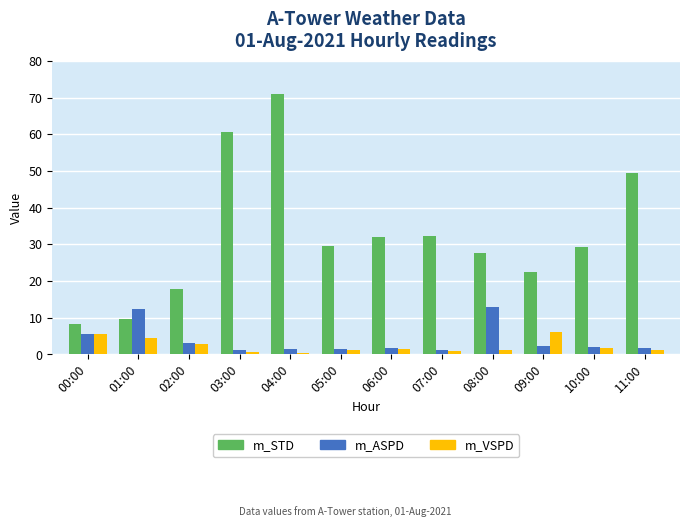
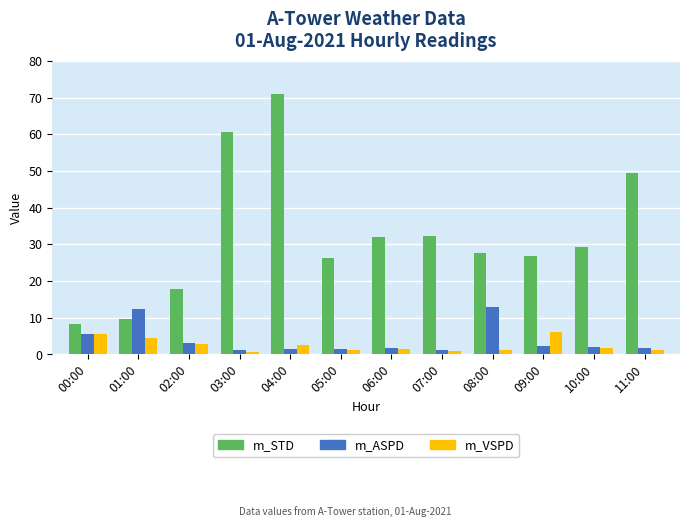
m_VSPD, 04:00: 0 -> 3
m_STD, 05:00: 30 -> 26
m_STD, 09:00: 23 -> 27
